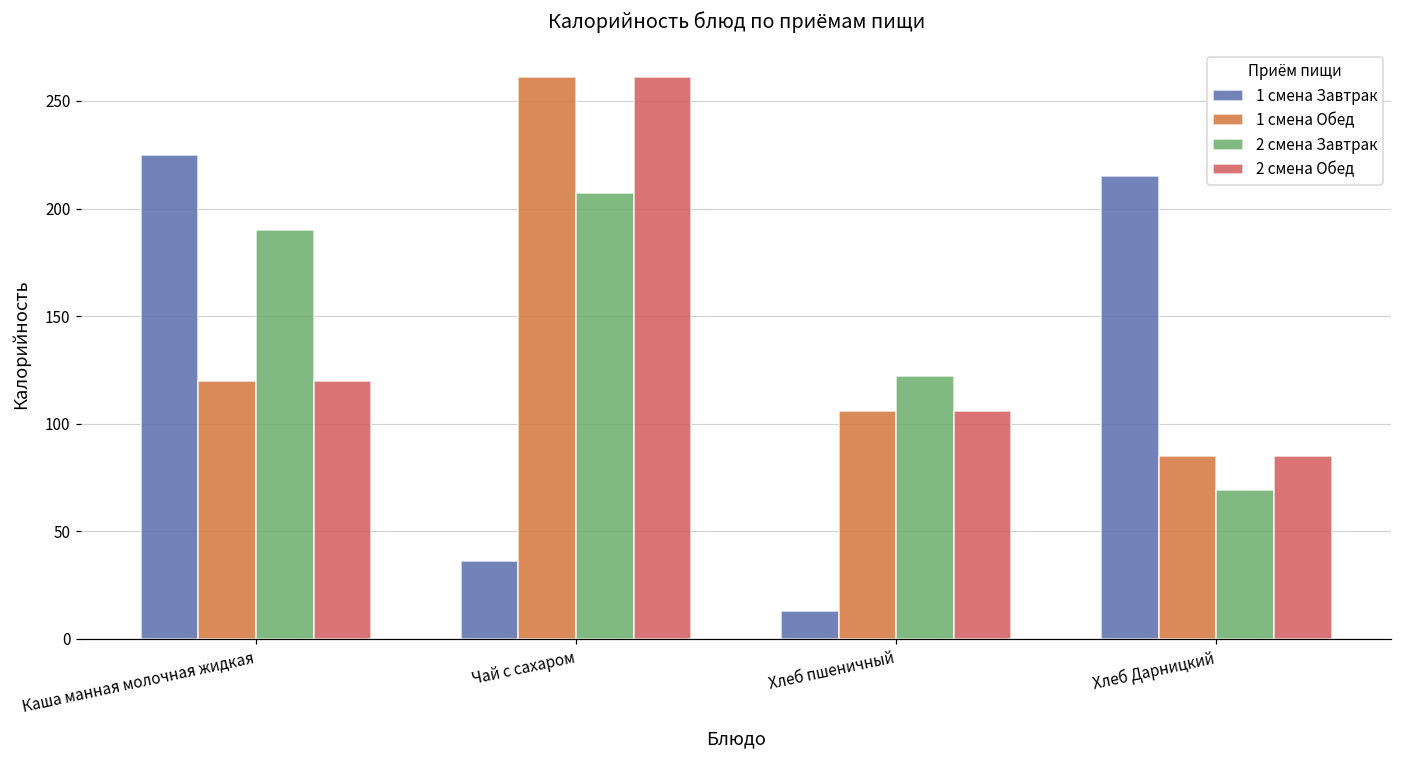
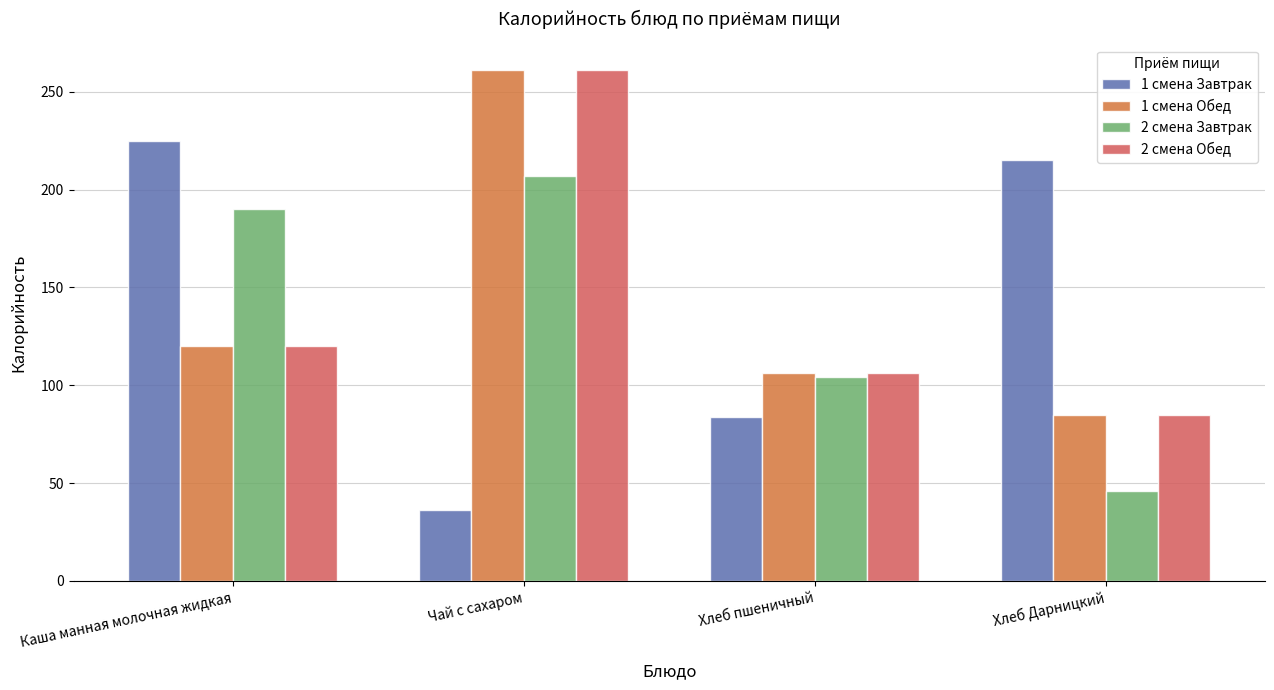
1 смена Завтрак, Хлеб пшеничный: 13 -> 84
2 смена Завтрак, Хлеб пшеничный: 122 -> 104
2 смена Завтрак, Хлеб Дарницкий: 69 -> 46
